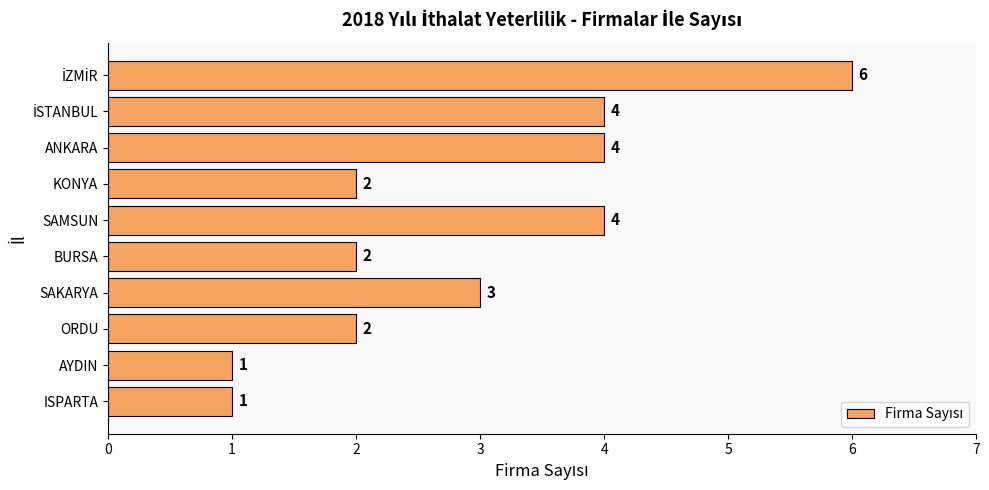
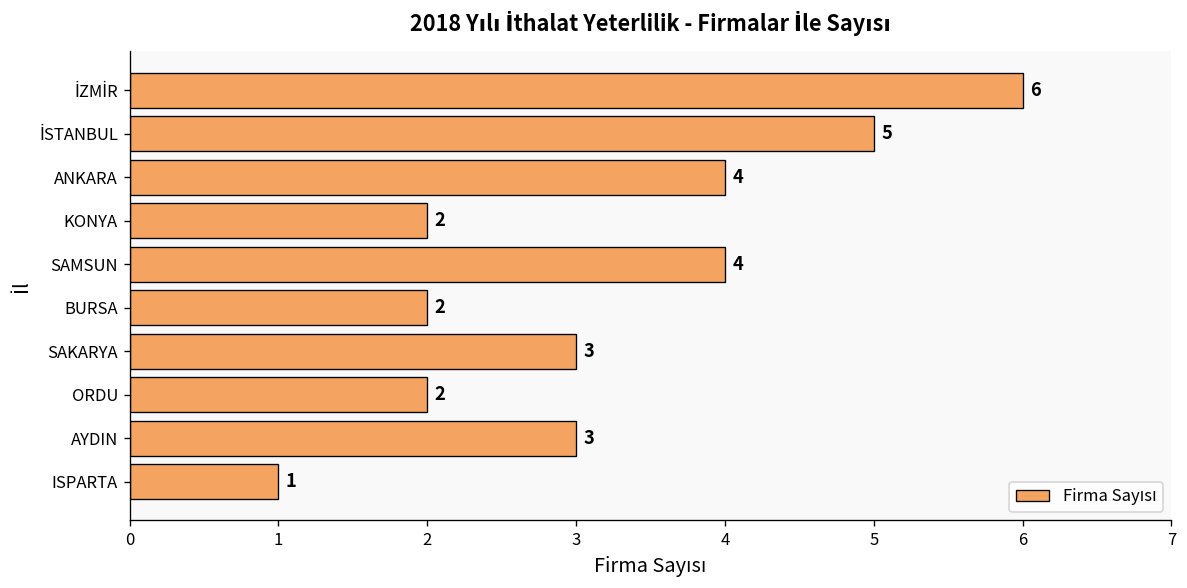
İSTANBUL: 4 -> 5
AYDIN: 1 -> 3
